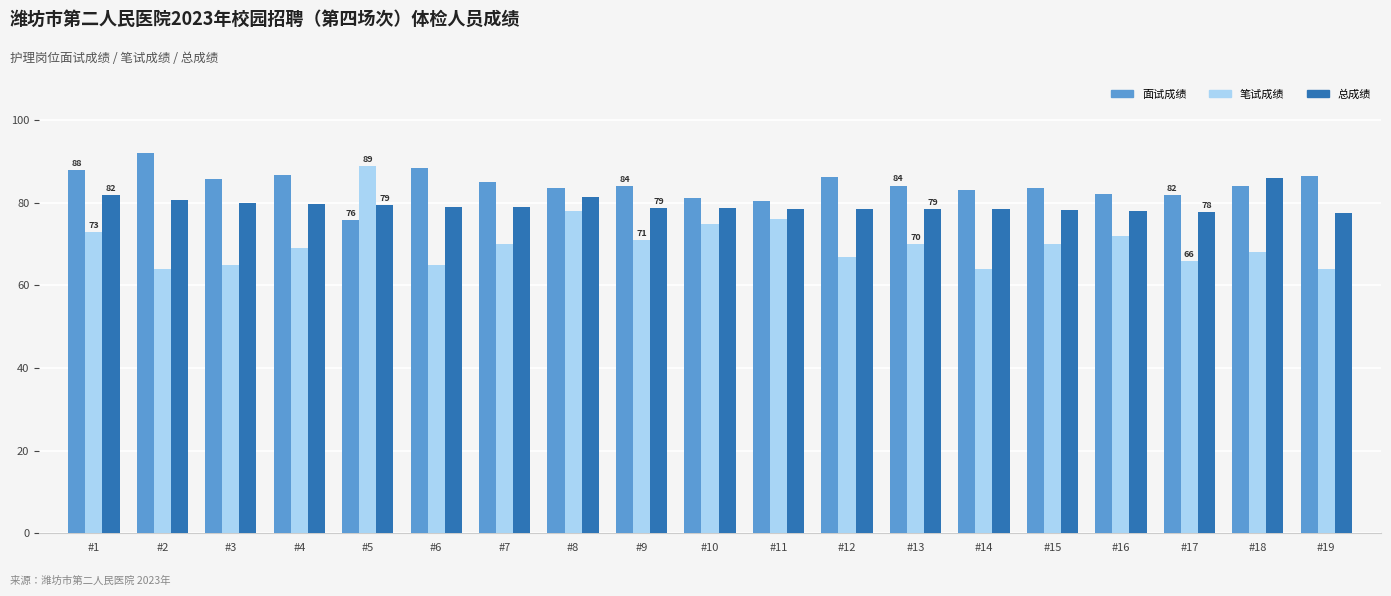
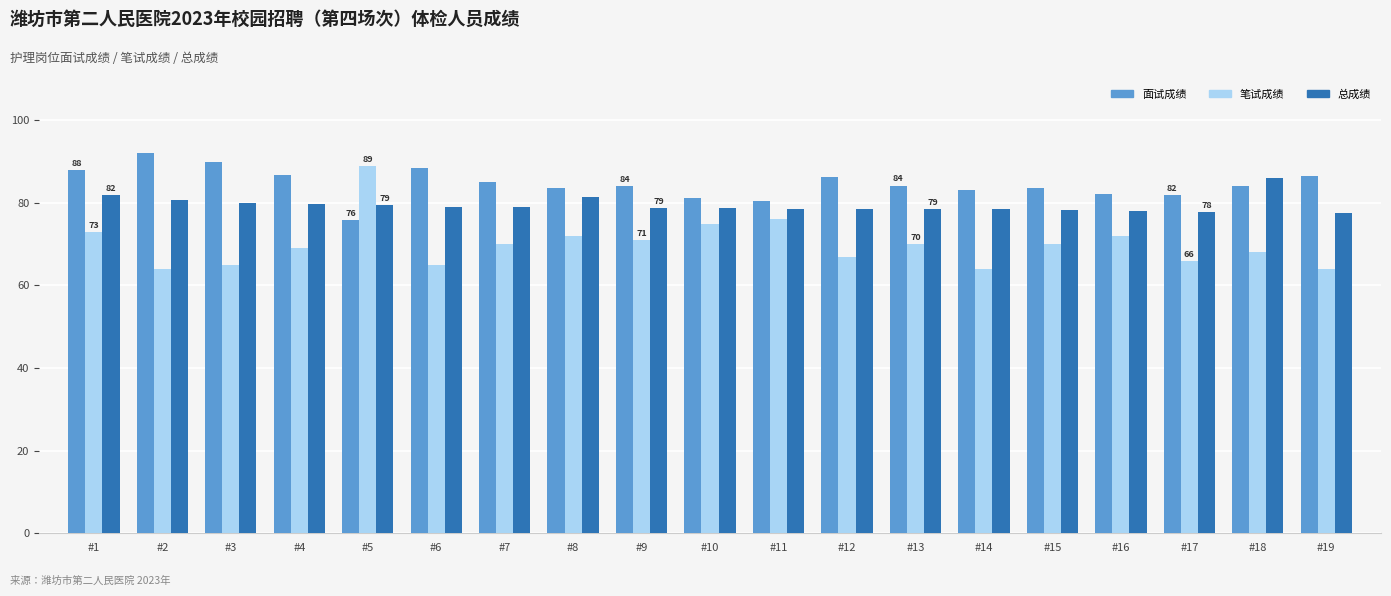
面试成绩, #3: 86 -> 90
笔试成绩, #8: 78 -> 72
